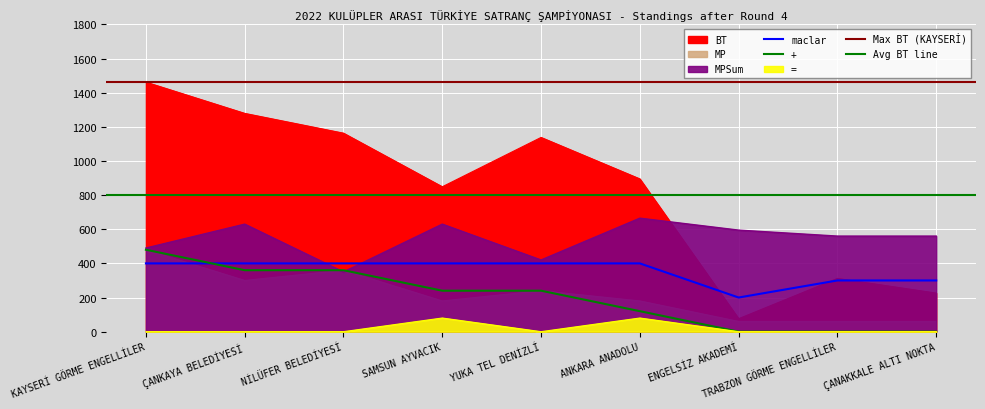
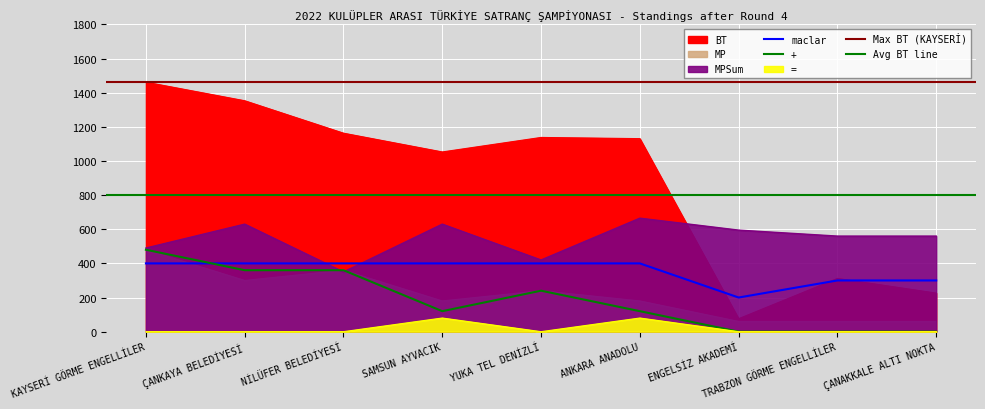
BT, ÇANKAYA BELEDİYESİ: 1280 -> 1350
BT, SAMSUN AYVACIK: 850 -> 1050
+, SAMSUN AYVACIK: 240 -> 120
BT, ANKARA ANADOLU: 900 -> 1130
